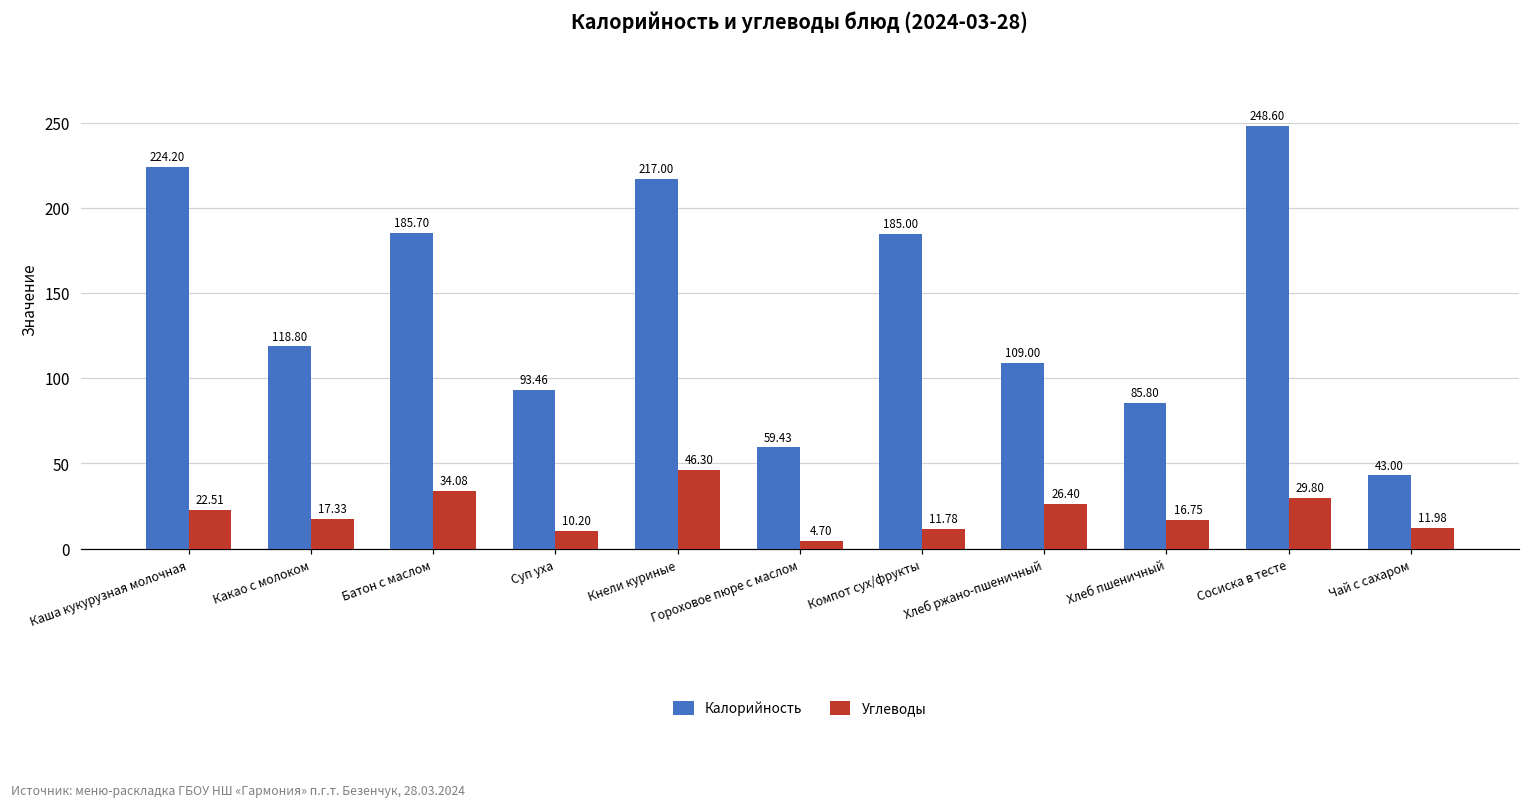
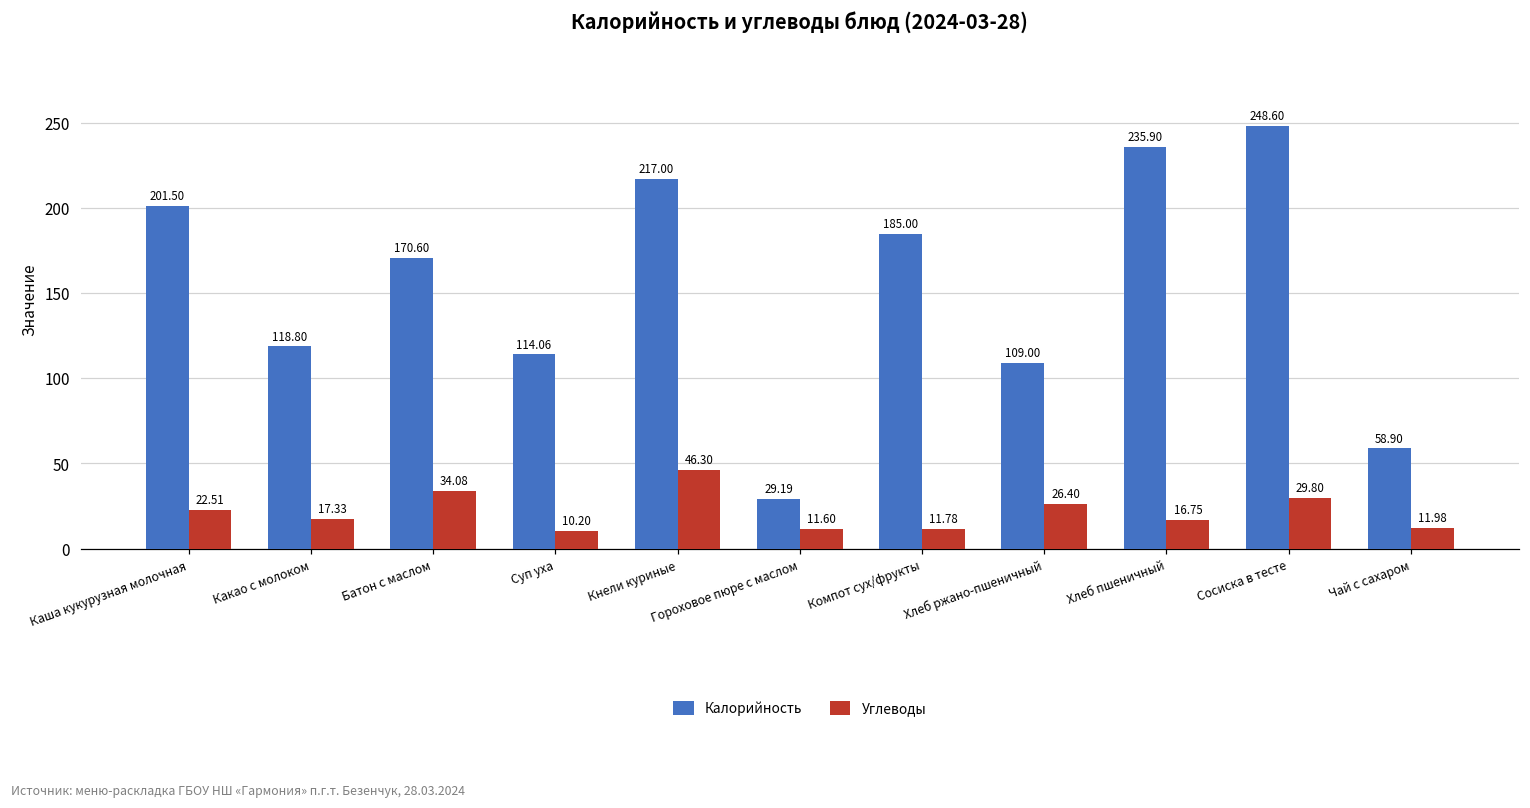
Калорийность, Каша кукурузная молочная: 224.20 -> 201.50
Калорийность, Батон с маслом: 185.70 -> 170.60
Калорийность, Суп уха: 93.46 -> 114.06
Калорийность, Гороховое пюре с маслом: 59.43 -> 29.19
Углеводы, Гороховое пюре с маслом: 4.70 -> 11.60
Калорийность, Хлеб пшеничный: 85.80 -> 235.90
Калорийность, Чай с сахаром: 43.00 -> 58.90
